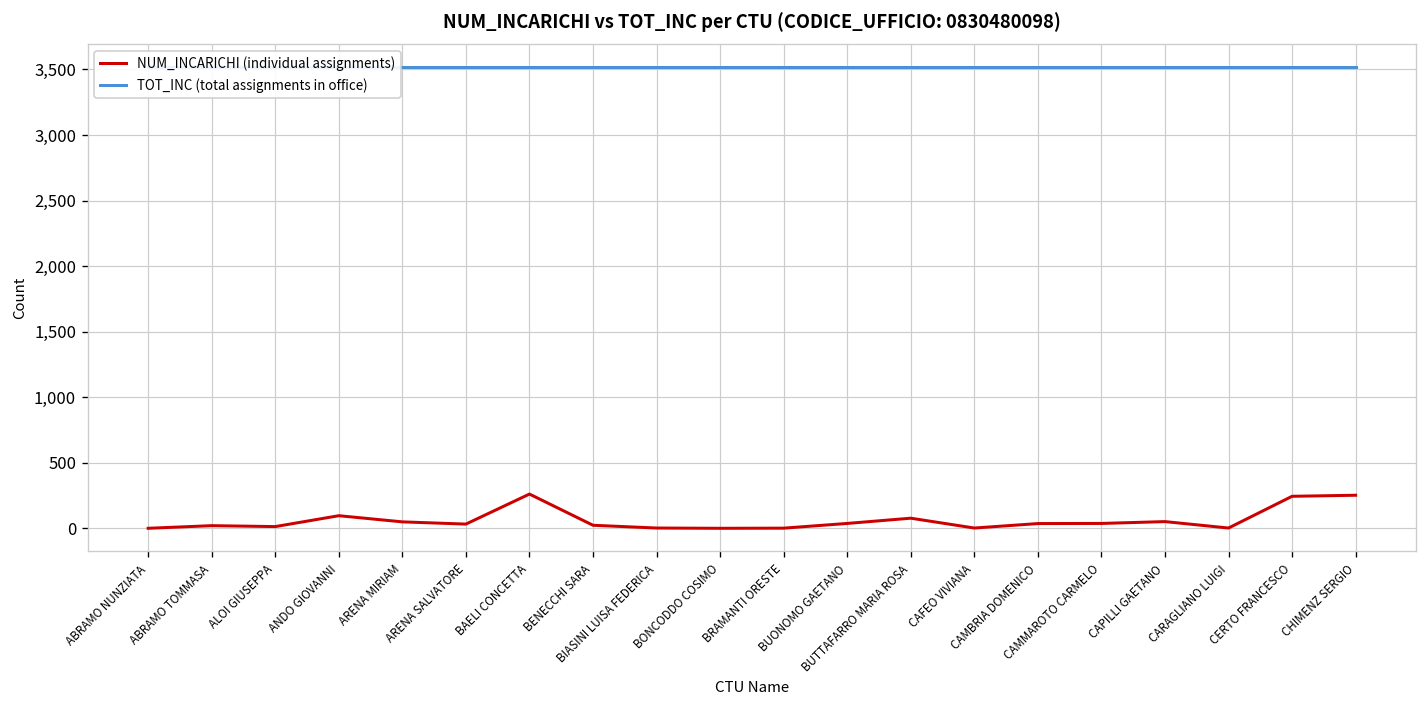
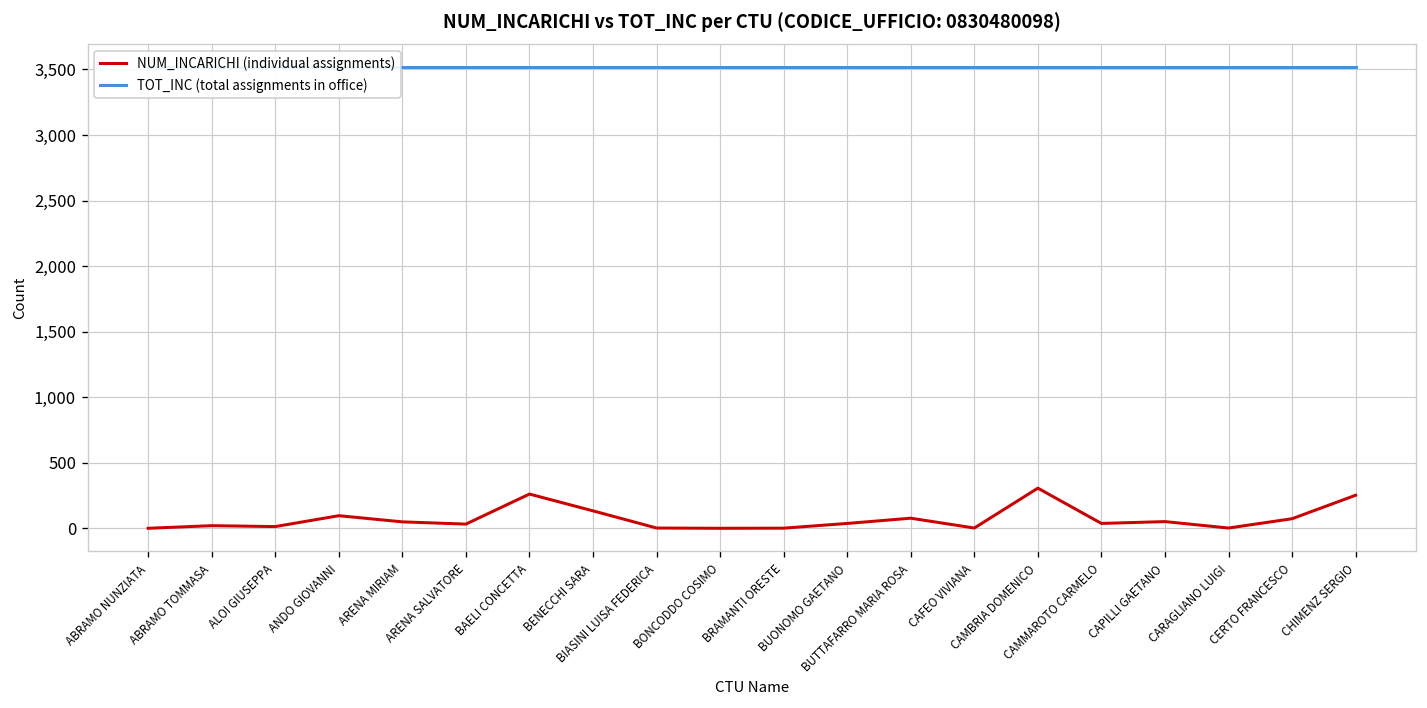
NUM_INCARICHI (individual assignments), BENECCHI SARA: 20 -> 130
NUM_INCARICHI (individual assignments), CAMBRIA DOMENICO: 40 -> 310
NUM_INCARICHI (individual assignments), CERTO FRANCESCO: 250 -> 70
